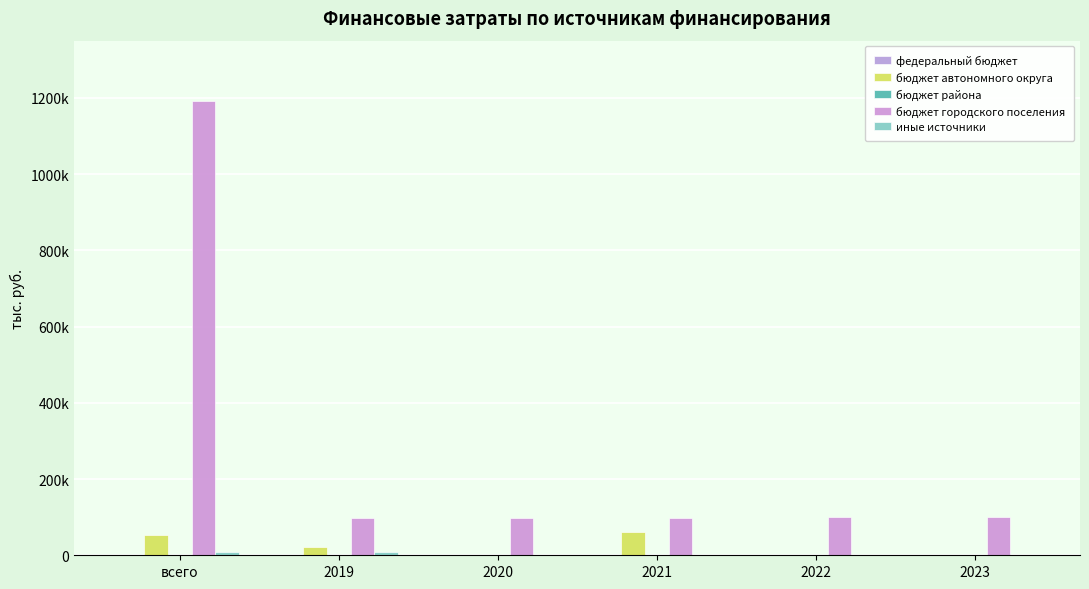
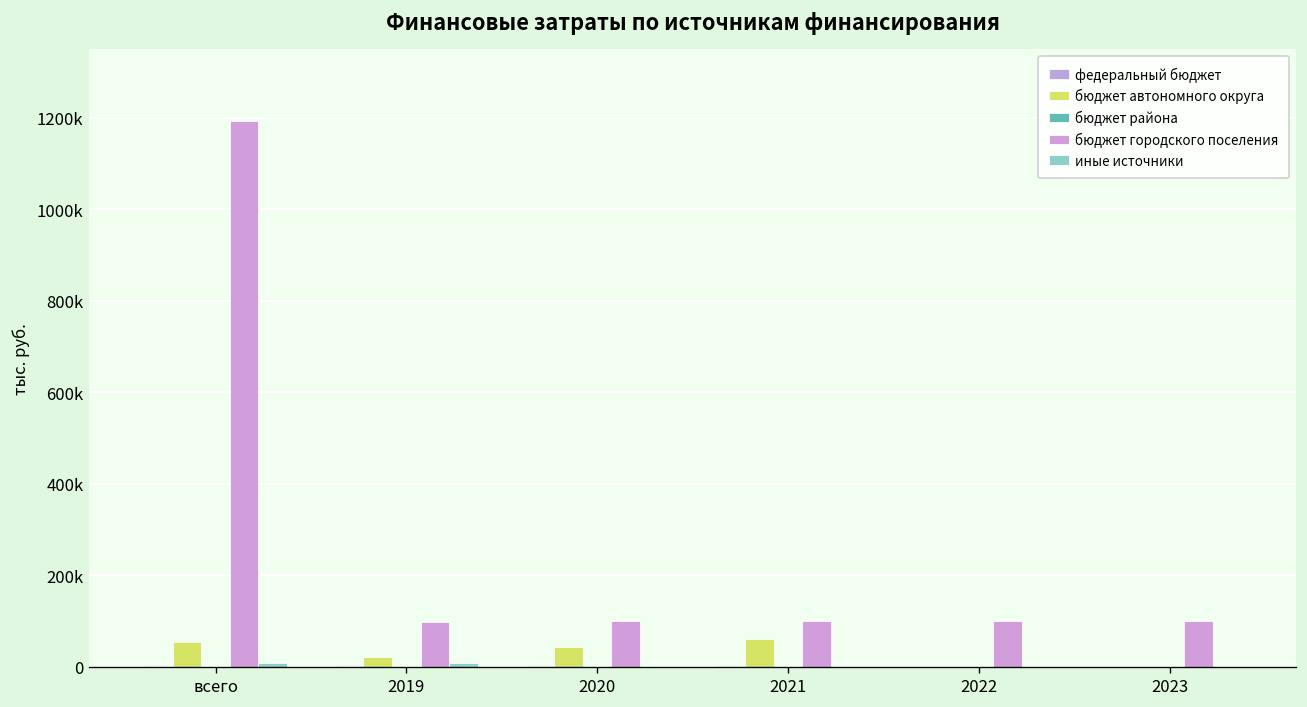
бюджет автономного округа, 2020: 0 -> 40000
